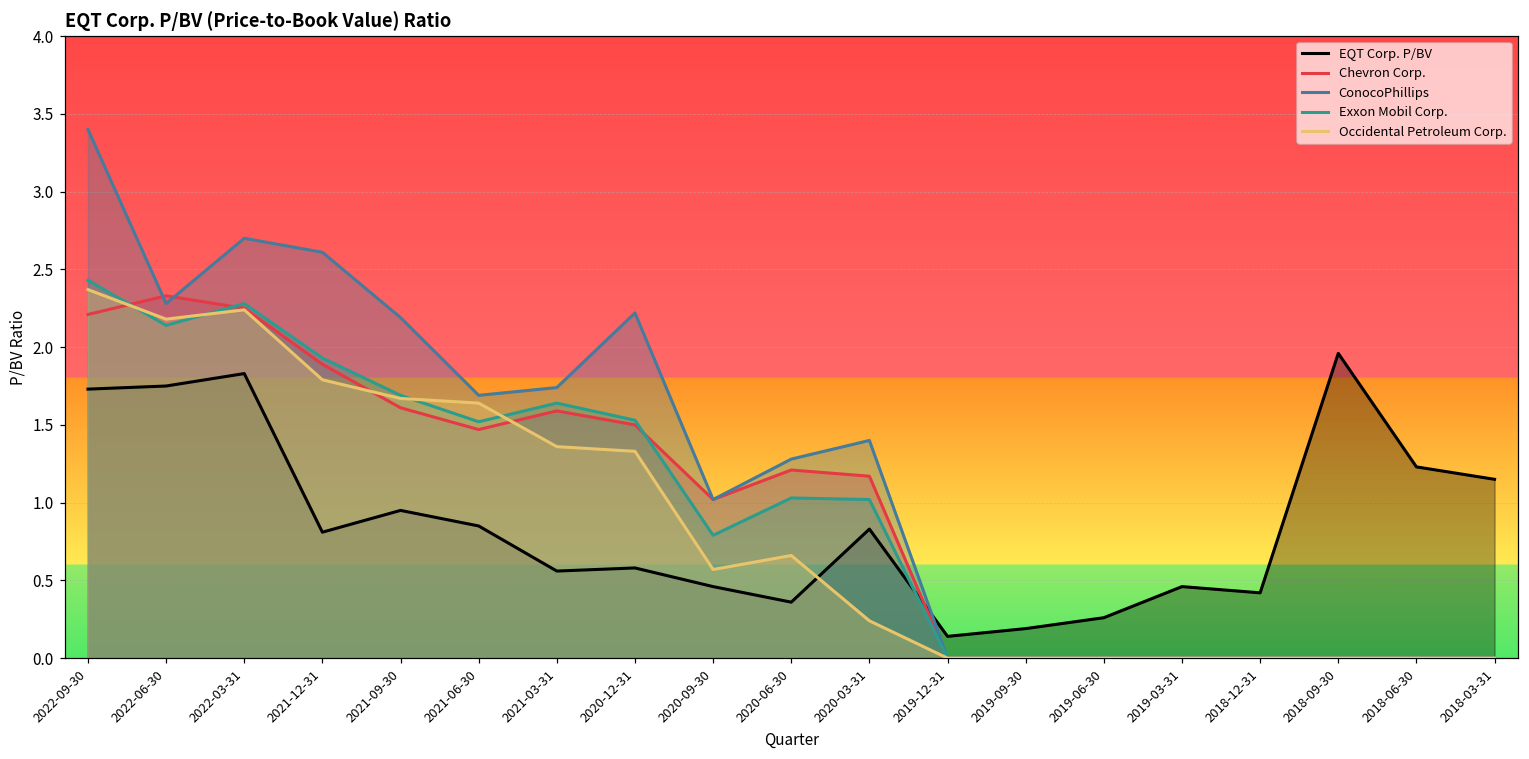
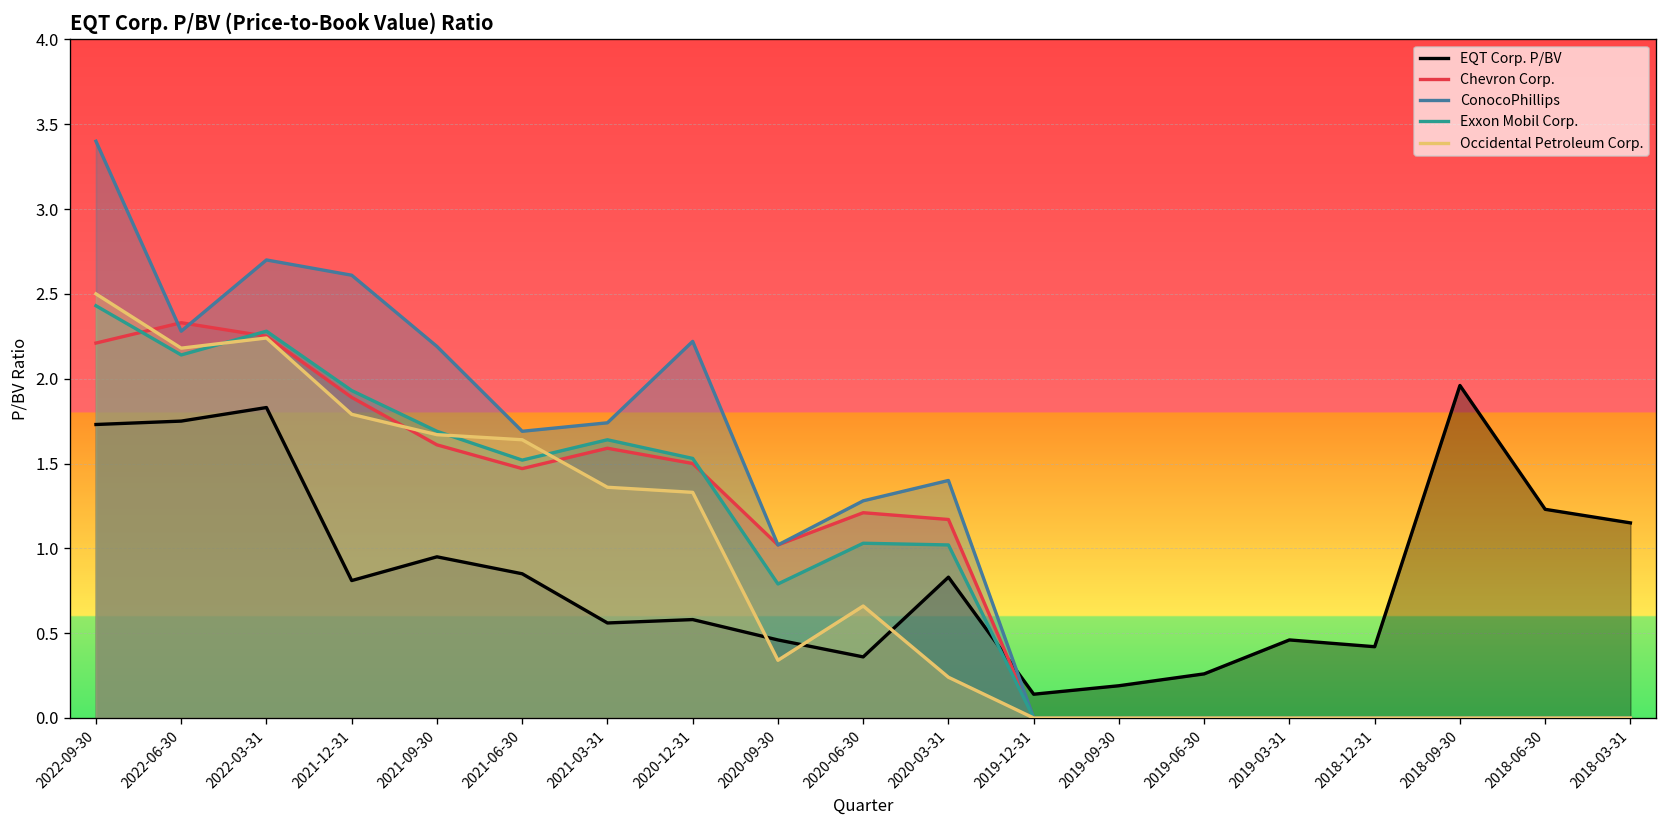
Occidental Petroleum Corp., 2022-09-30: 2.37 -> 2.50
Occidental Petroleum Corp., 2020-09-30: 0.57 -> 0.34
